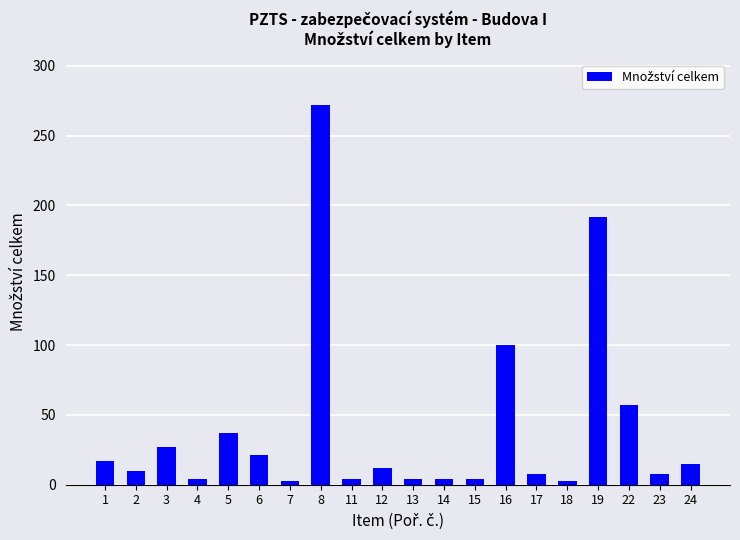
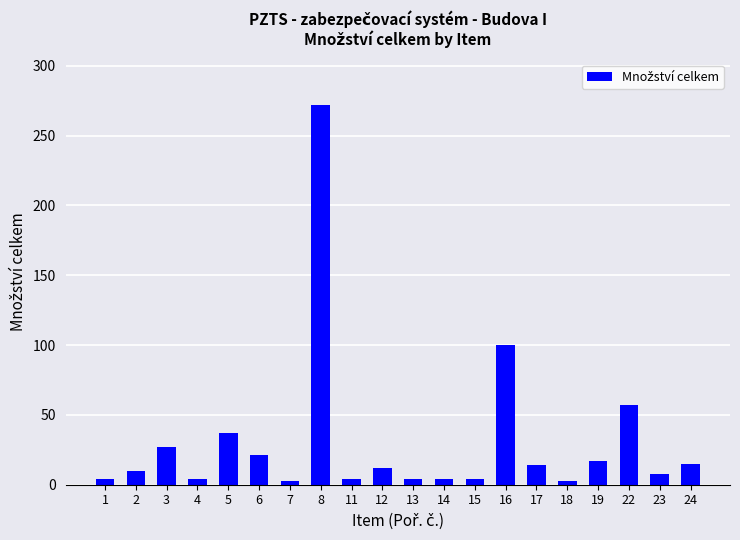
1: 17 -> 4
17: 8 -> 14
19: 192 -> 17
